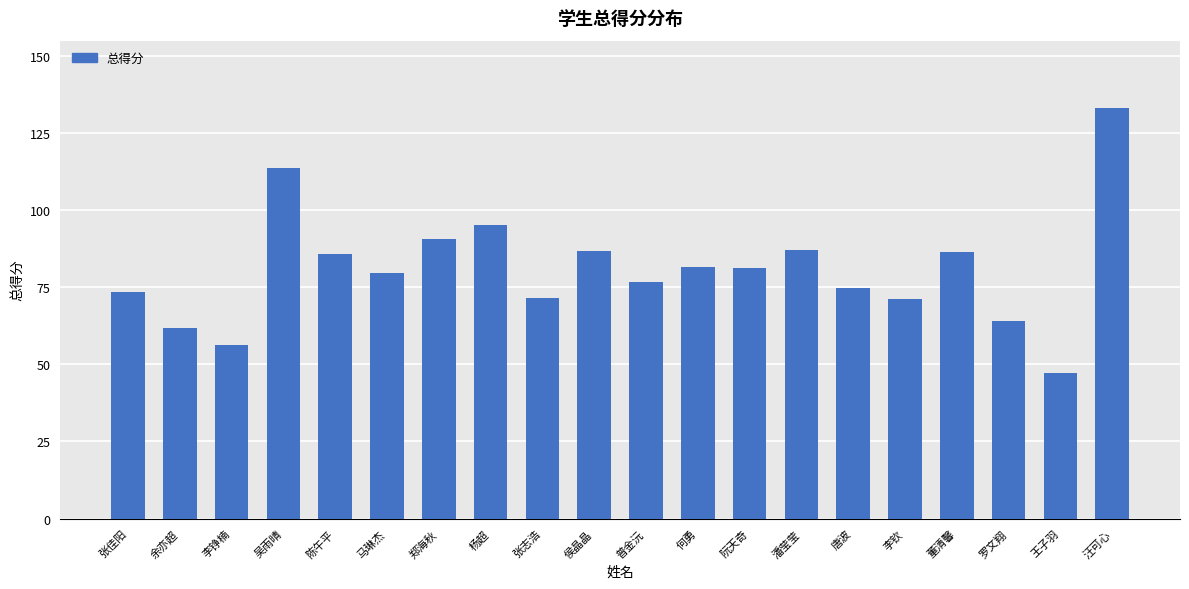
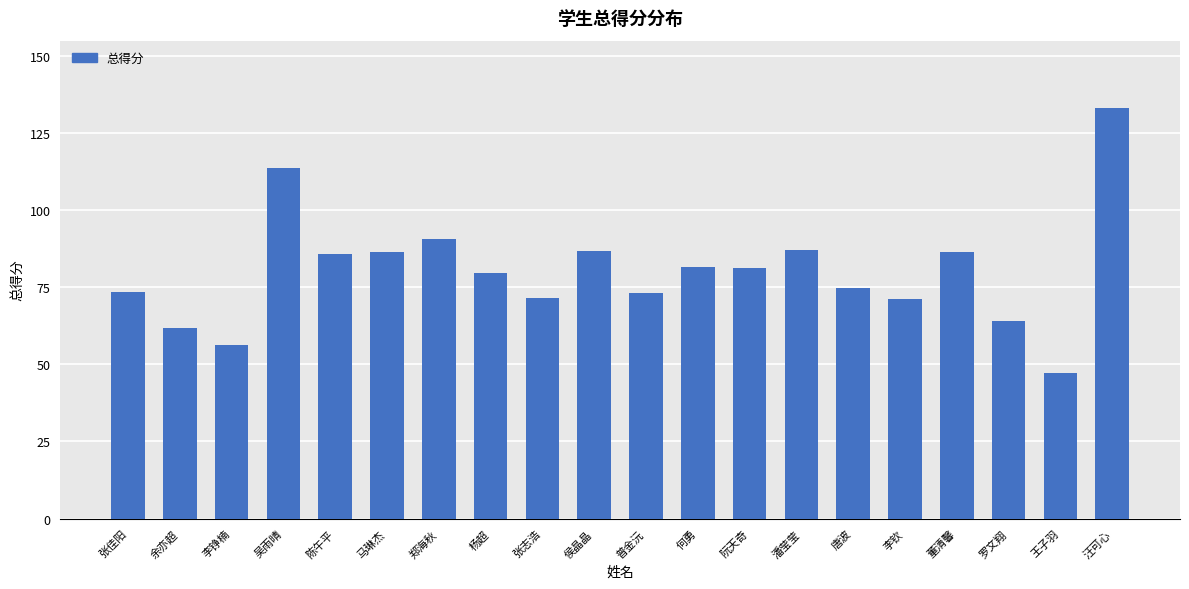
马琳杰: 80 -> 86
杨超: 95 -> 80
普金沅: 77 -> 73
